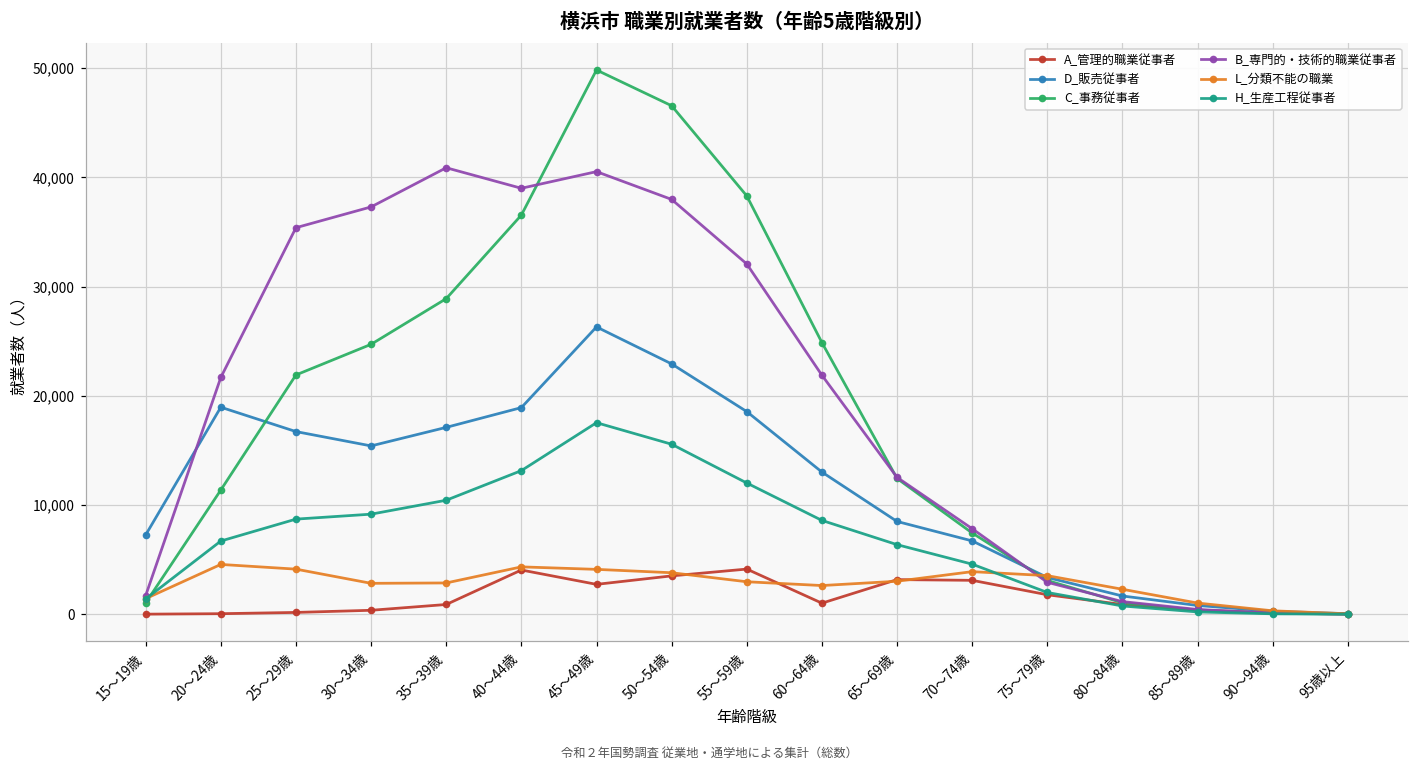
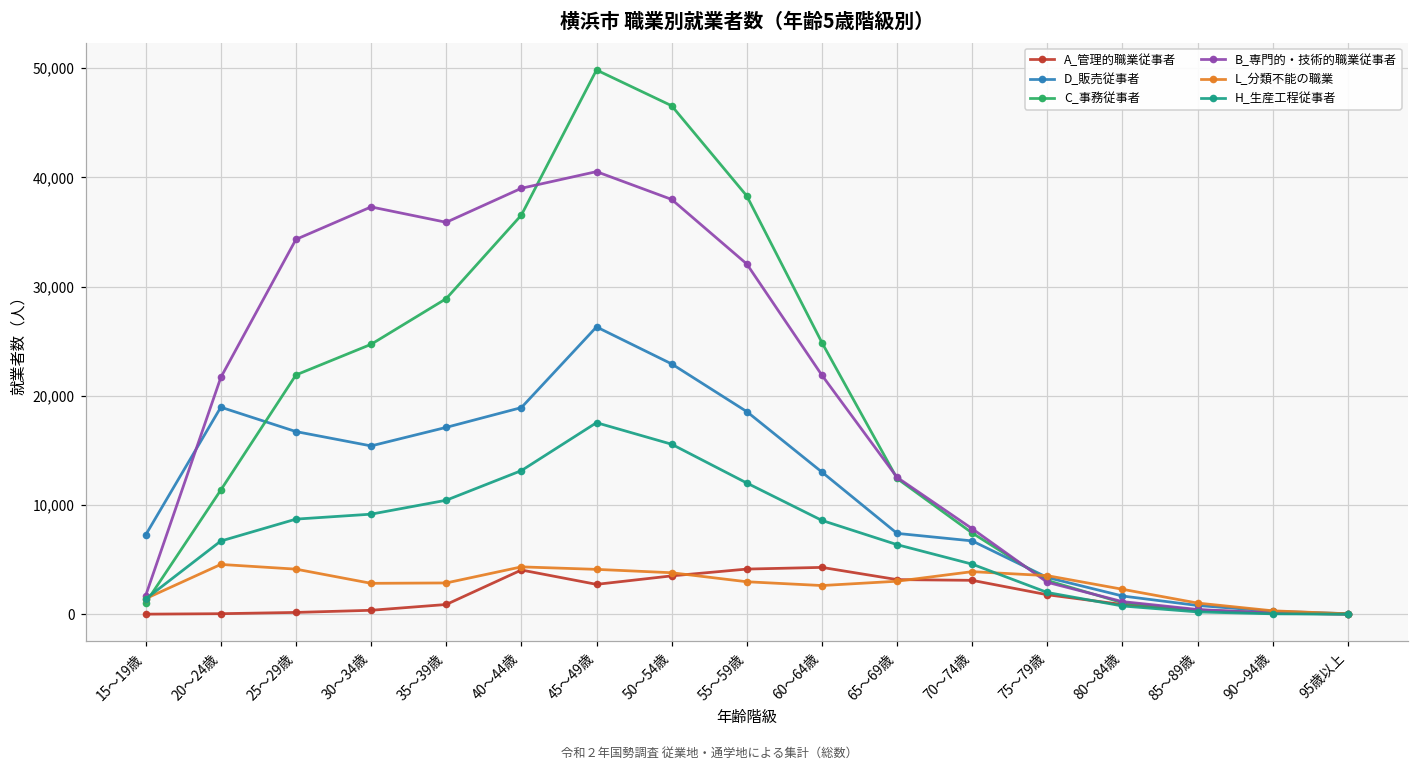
B_専門的・技術的職業従事者, 25～29歳: 35,000 -> 34,000
B_専門的・技術的職業従事者, 35～39歳: 41,000 -> 36,000
A_管理的職業従事者, 60～64歳: 1,000 -> 4,000
D_販売従事者, 65～69歳: 8,000 -> 7,000
